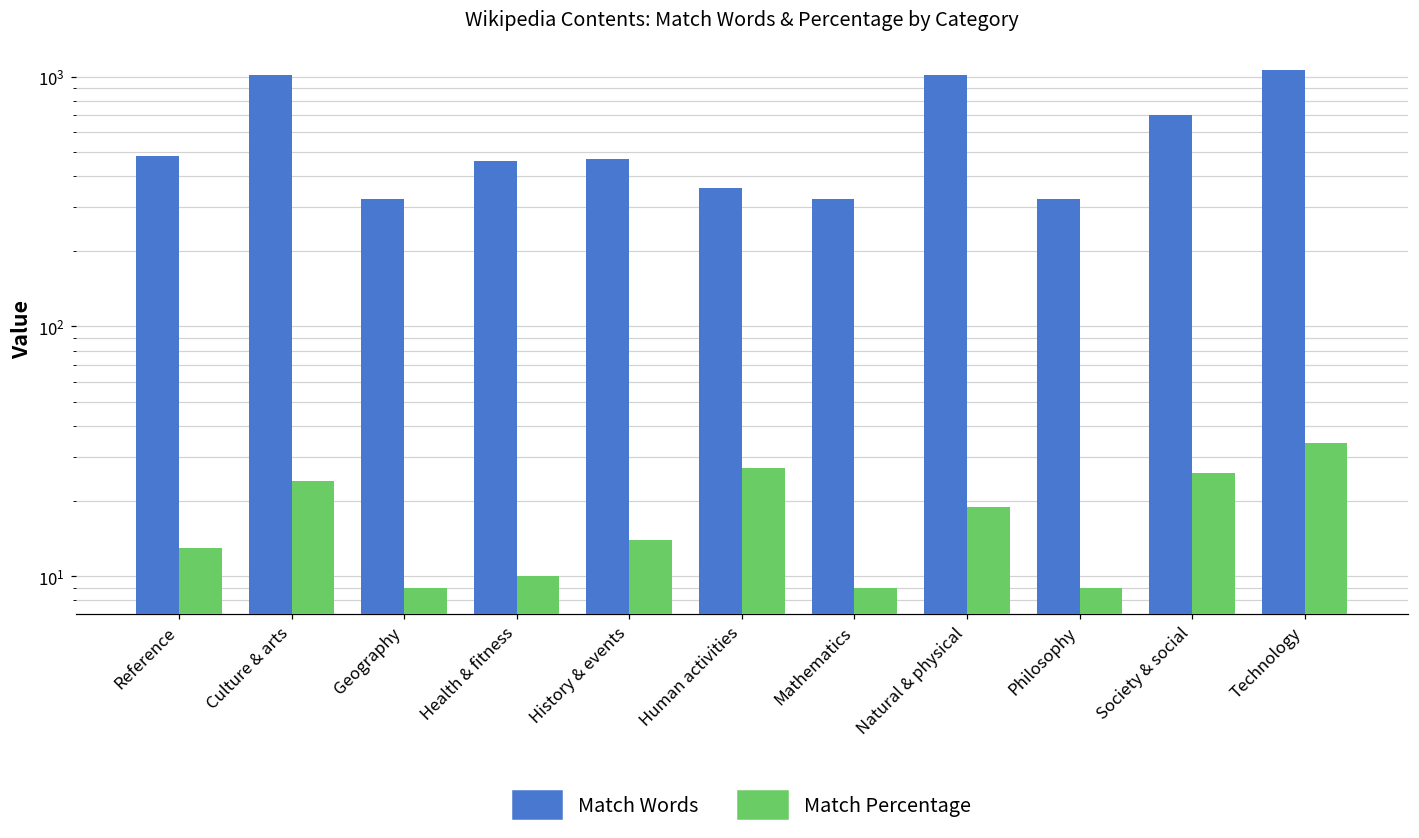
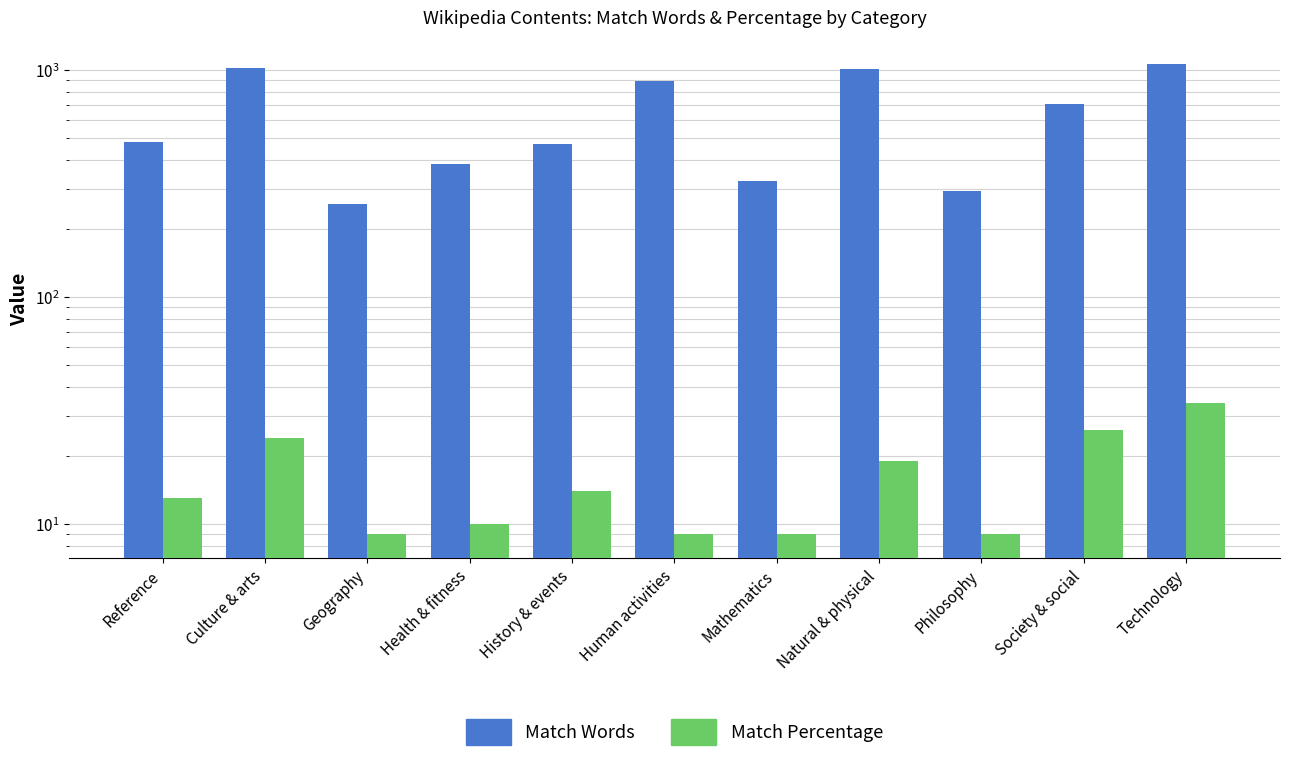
Match Words, Geography: 320 -> 260
Match Words, Health & fitness: 460 -> 390
Match Words, Human activities: 360 -> 890
Match Percentage, Human activities: 27 -> 9
Match Words, Philosophy: 330 -> 290
